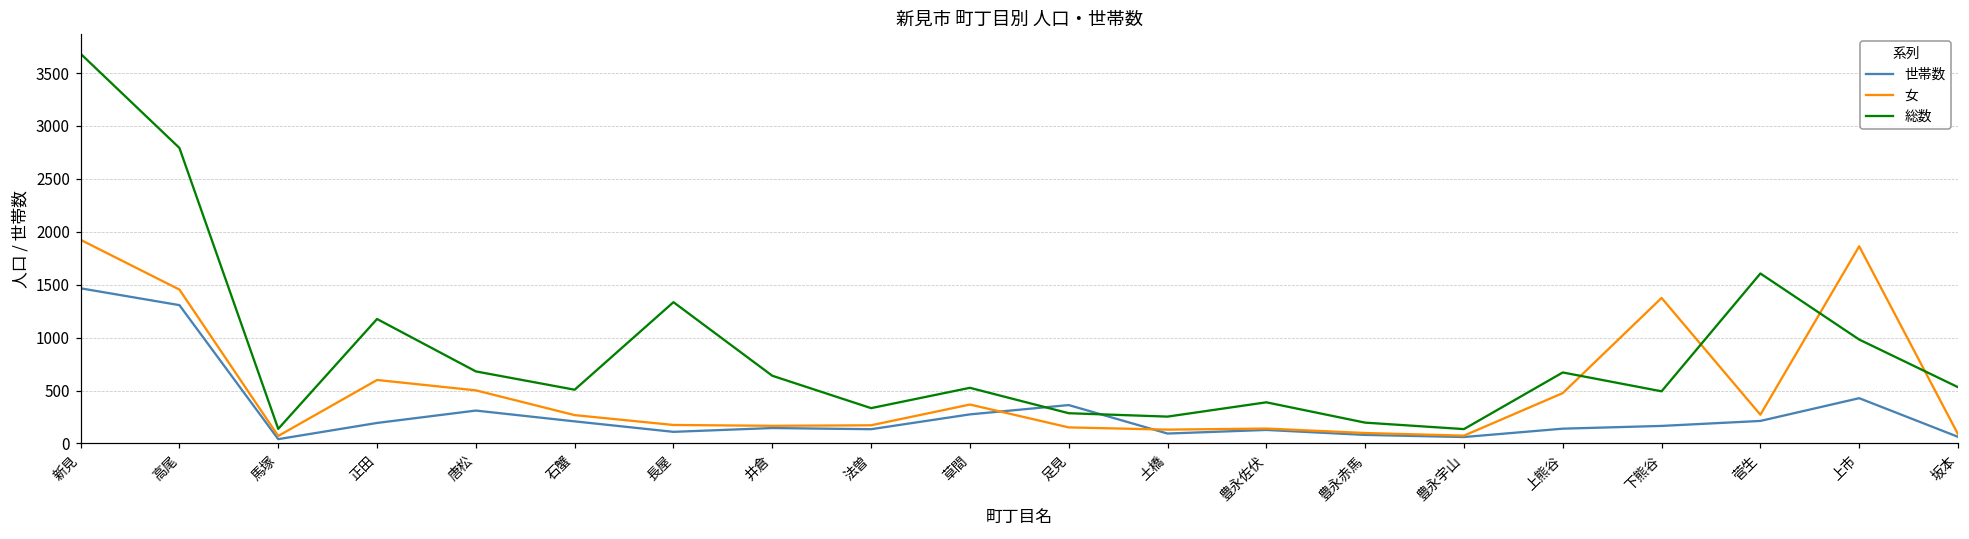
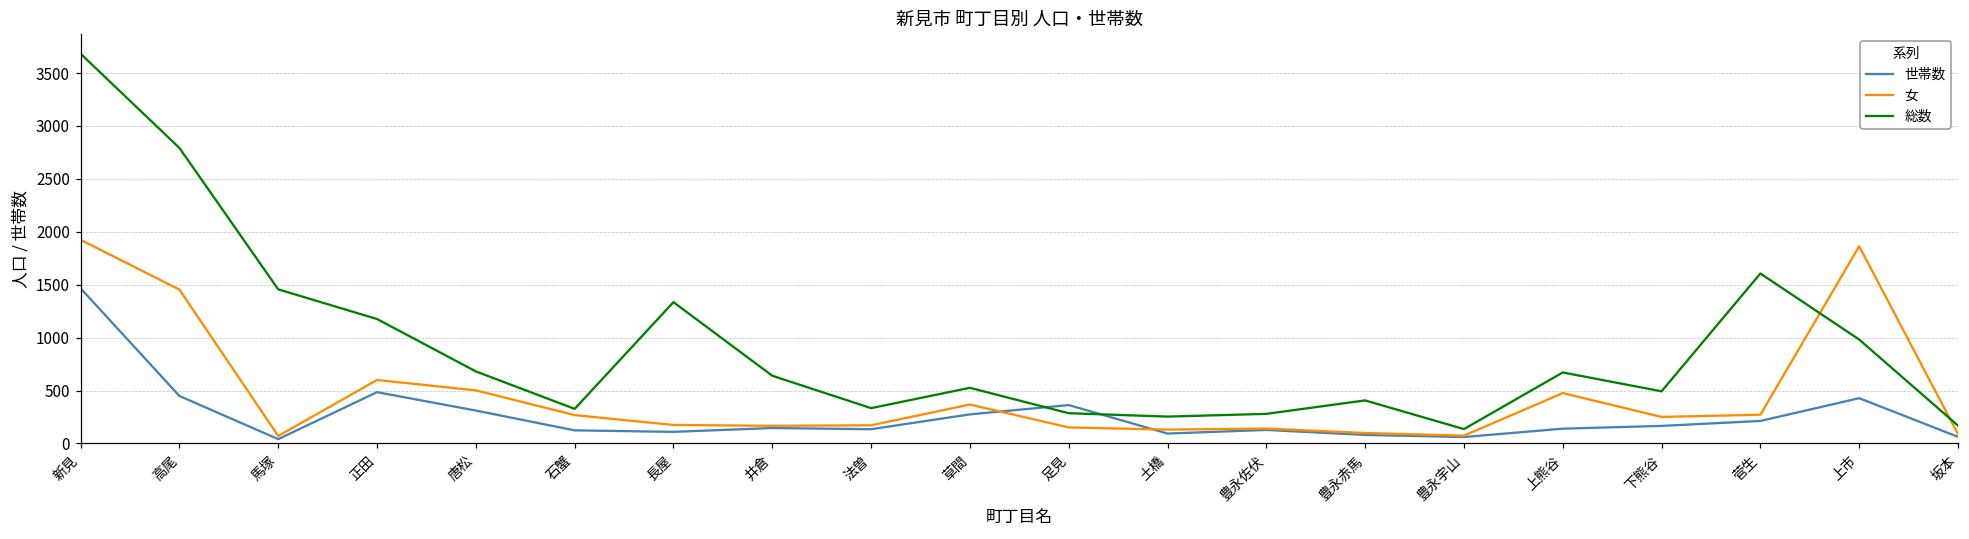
世帯数, 高尾: 1300 -> 400
総数, 馬塚: 100 -> 1500
世帯数, 正田: 200 -> 500
世帯数, 石蟹: 200 -> 100
総数, 石蟹: 500 -> 300
総数, 豊永佐伏: 400 -> 300
総数, 豊永赤馬: 200 -> 400
女, 下熊谷: 1400 -> 300
総数, 坂本: 500 -> 200
